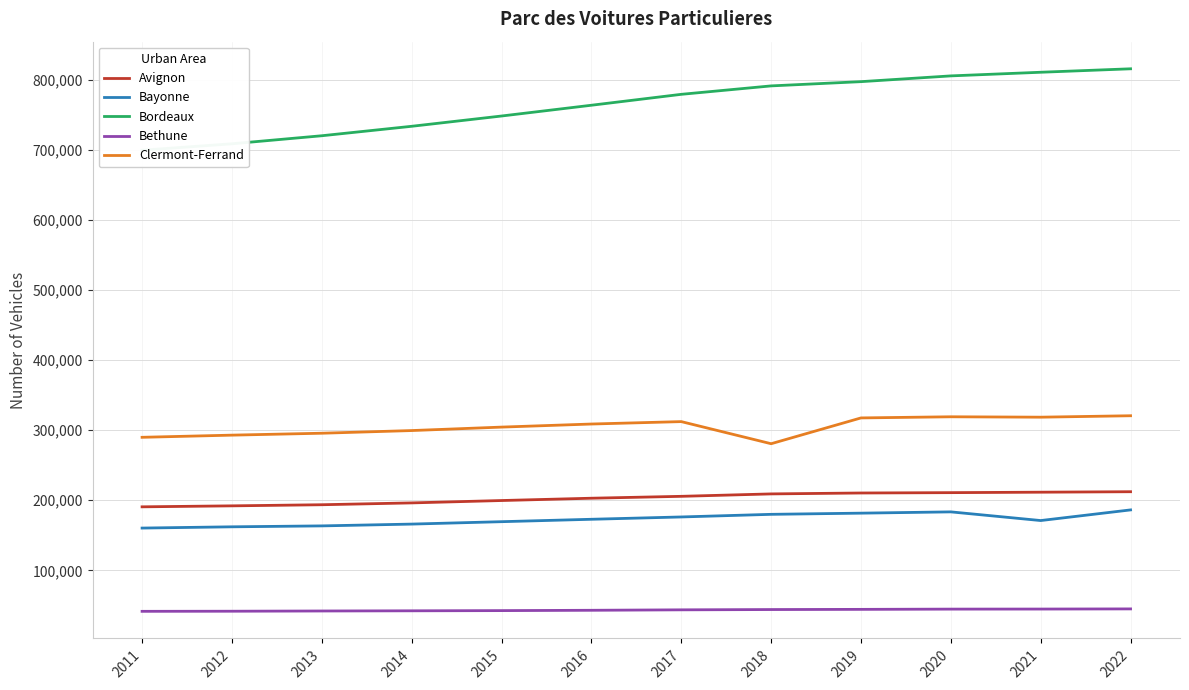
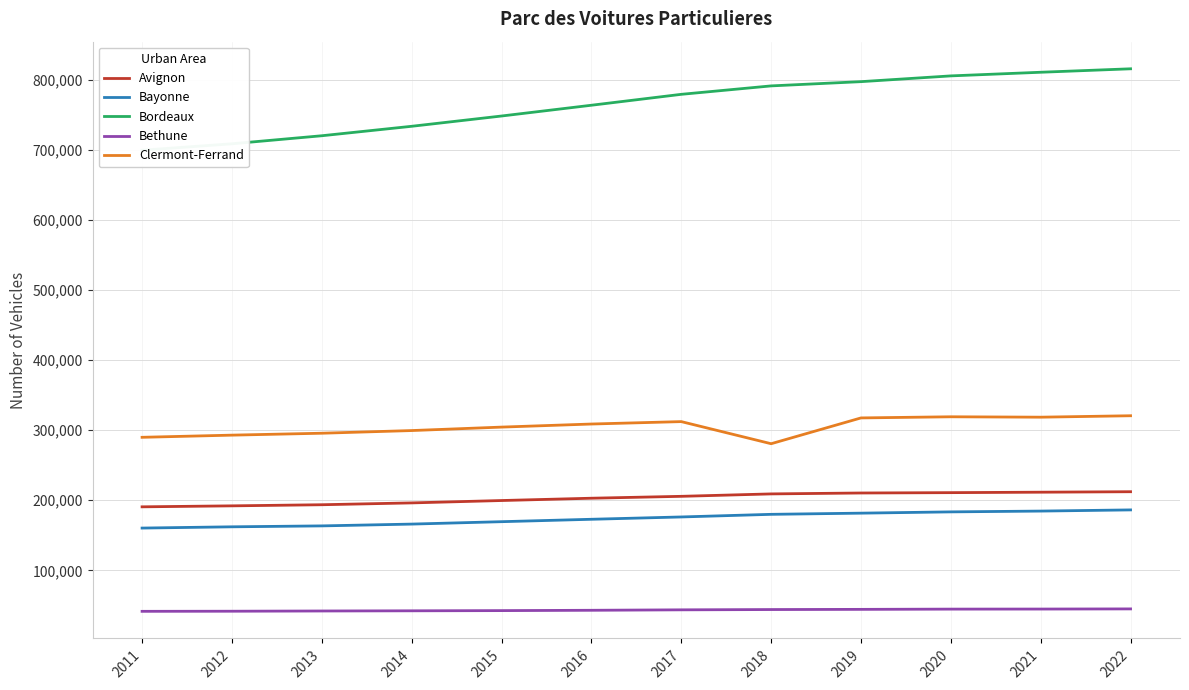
Bayonne, 2021: 170,000 -> 180,000
